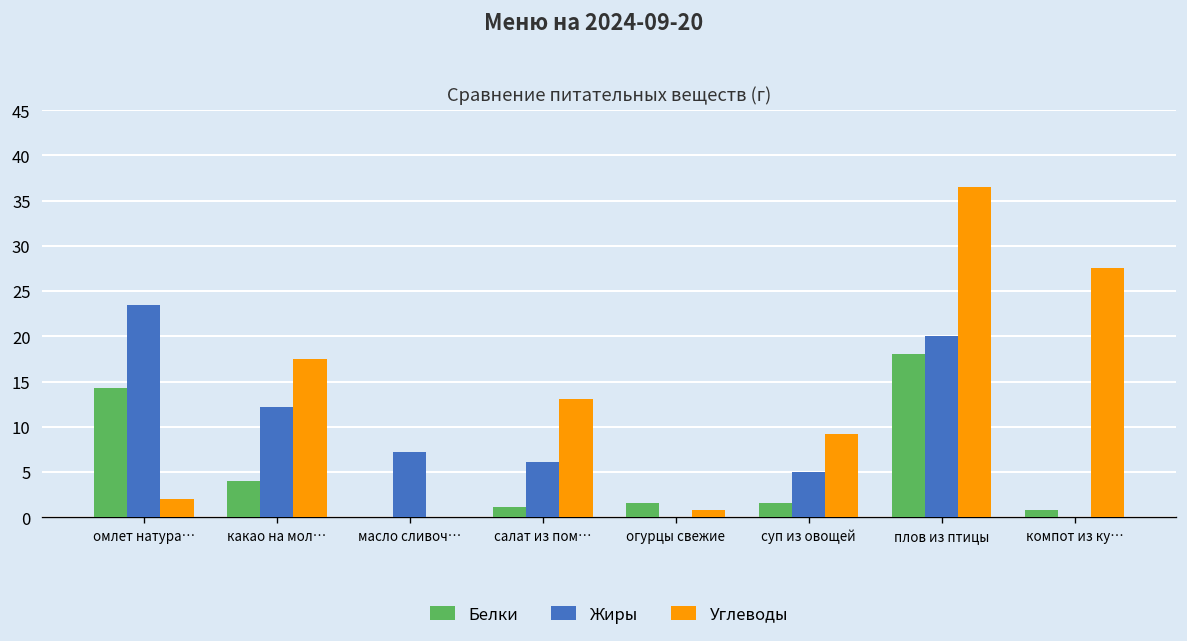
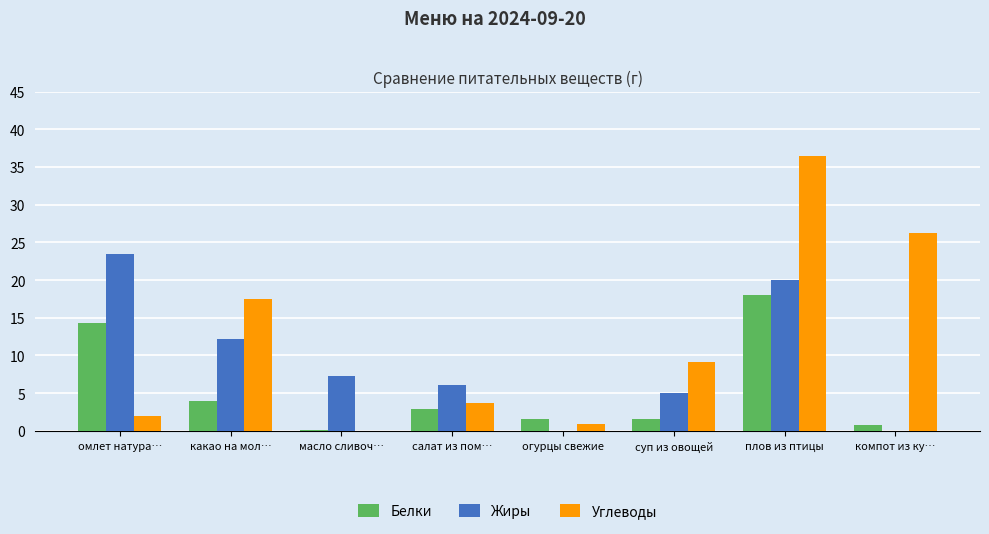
Белки, салат из пом…: 1 -> 3
Углеводы, салат из пом…: 13 -> 4
Углеводы, компот из ку…: 28 -> 26
